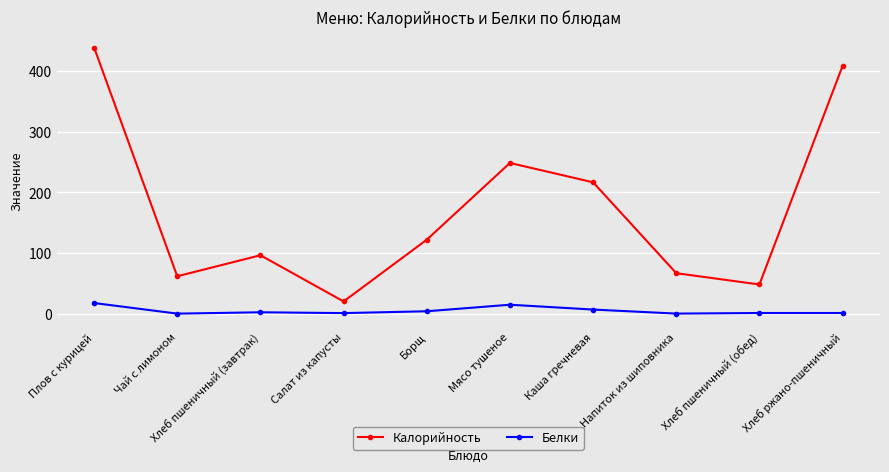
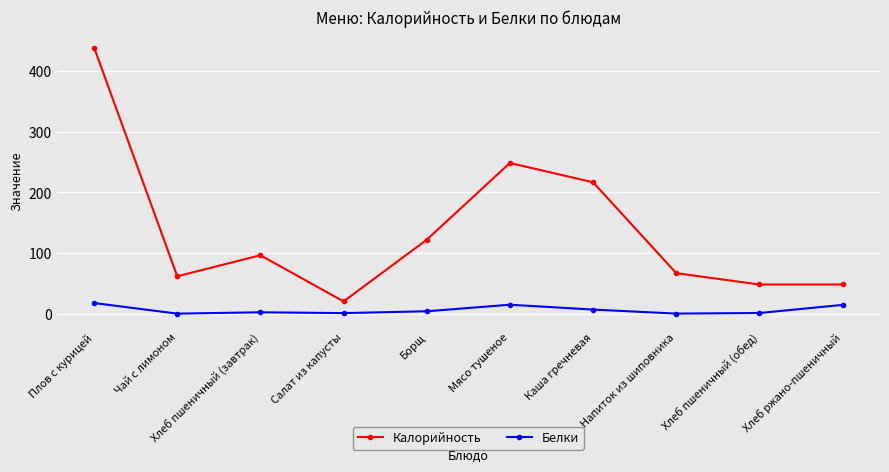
Калорийность, Хлеб ржано-пшеничный: 410 -> 50
Белки, Хлеб ржано-пшеничный: 0 -> 10
